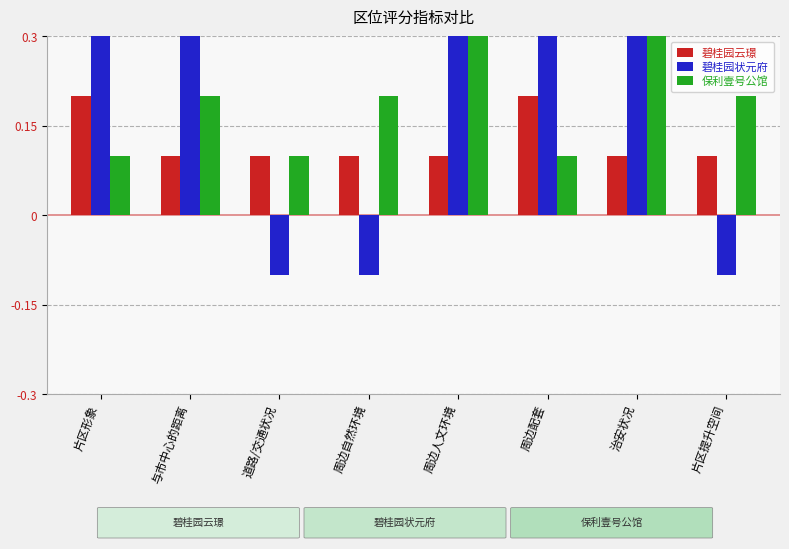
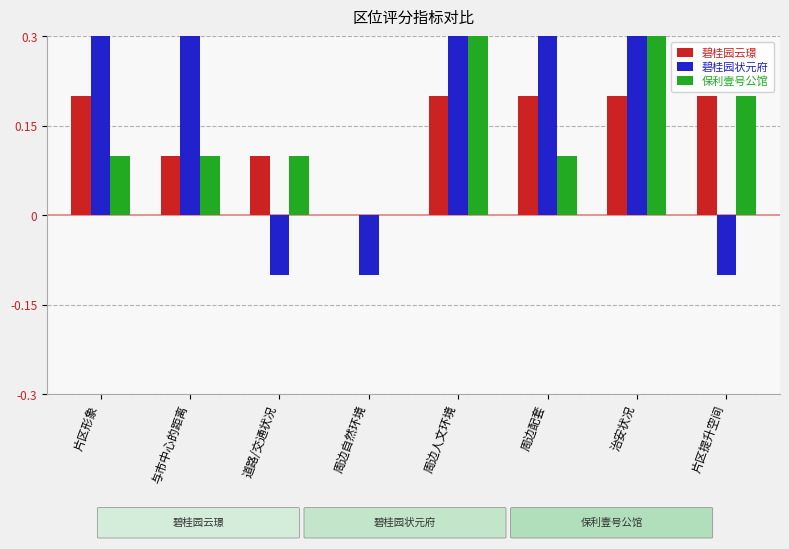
保利壹号公馆, 与市中心的距离: 0.2 -> 0.1
碧桂园云璟, 周边自然环境: 0.1 -> 0.0
保利壹号公馆, 周边自然环境: 0.2 -> 0.0
碧桂园云璟, 周边人文环境: 0.1 -> 0.2
碧桂园云璟, 治安状况: 0.1 -> 0.2
碧桂园云璟, 片区提升空间: 0.1 -> 0.2
